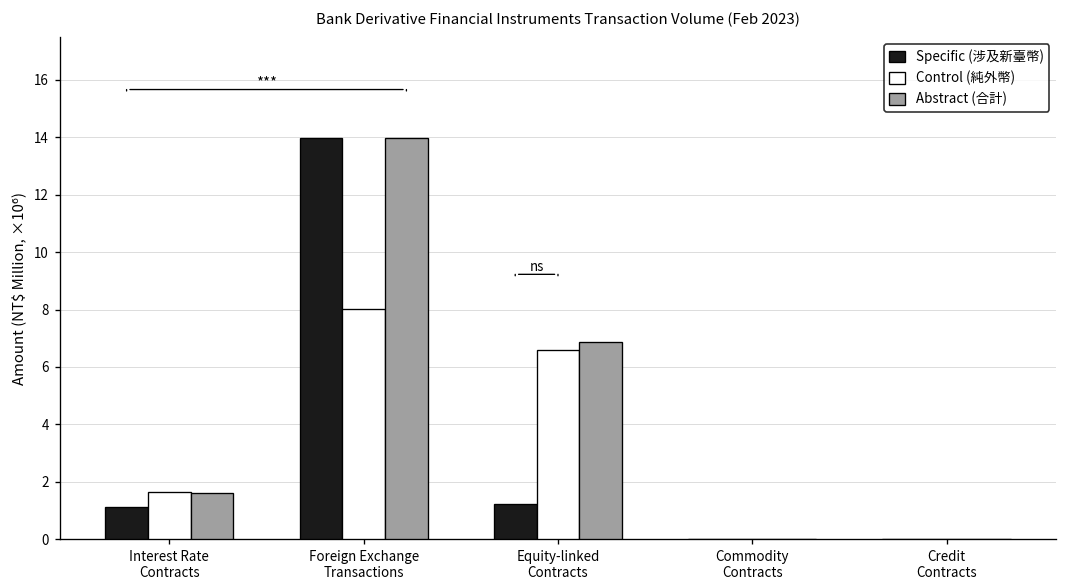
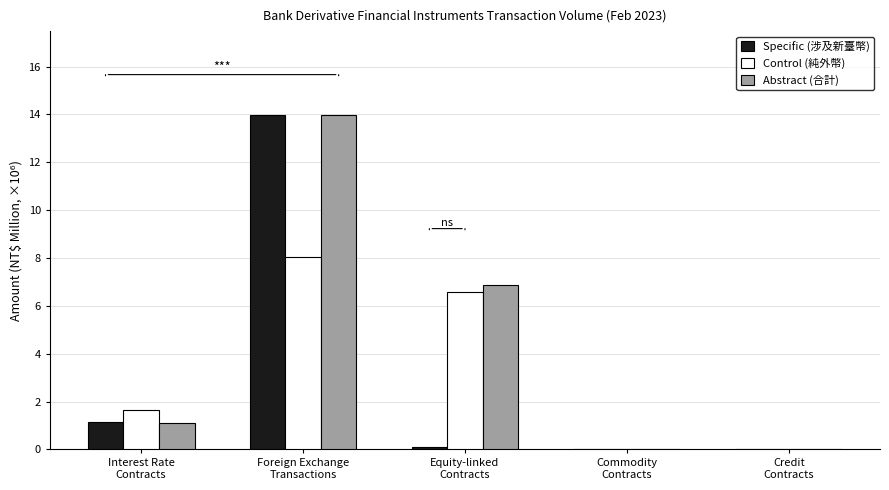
Abstract (合計), Interest Rate Contracts: 1.6 -> 1.1
Specific (涉及新臺幣), Equity-linked Contracts: 1.2 -> 0.1
